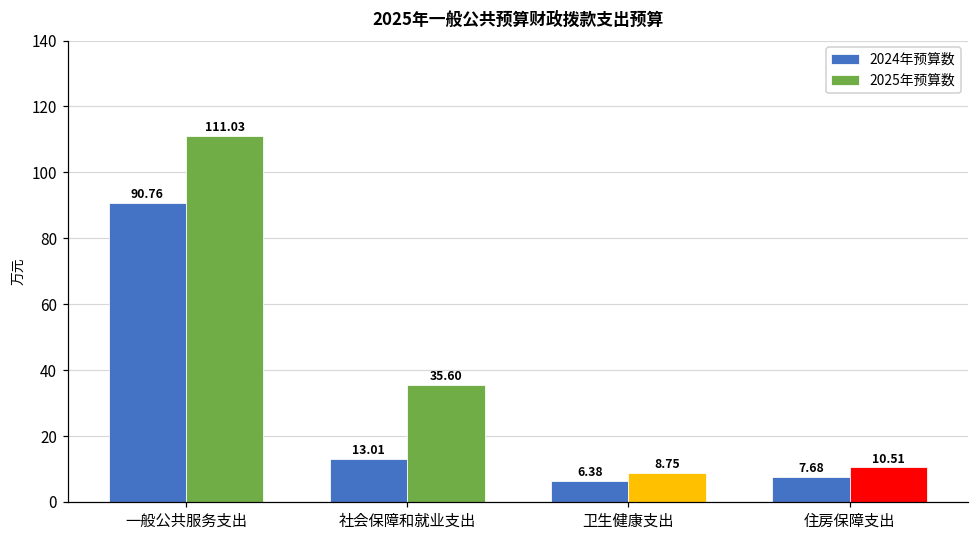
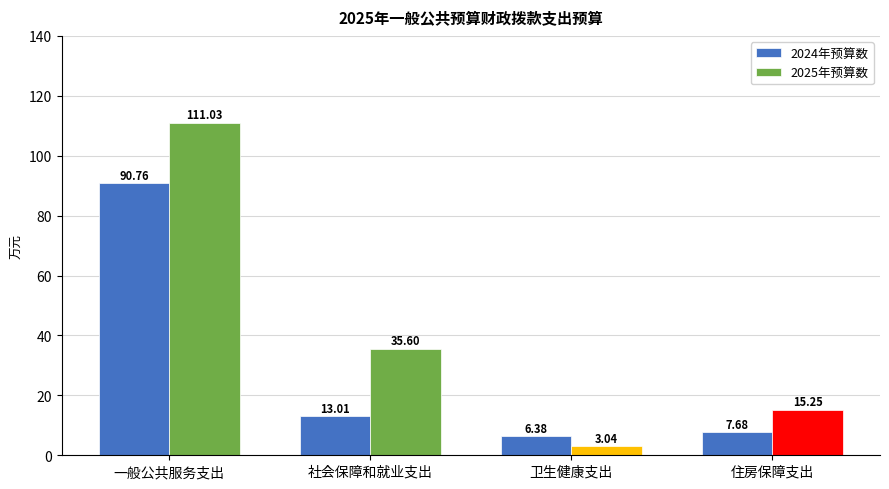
2025年预算数, 卫生健康支出: 8.75 -> 3.04
2025年预算数, 住房保障支出: 10.51 -> 15.25
